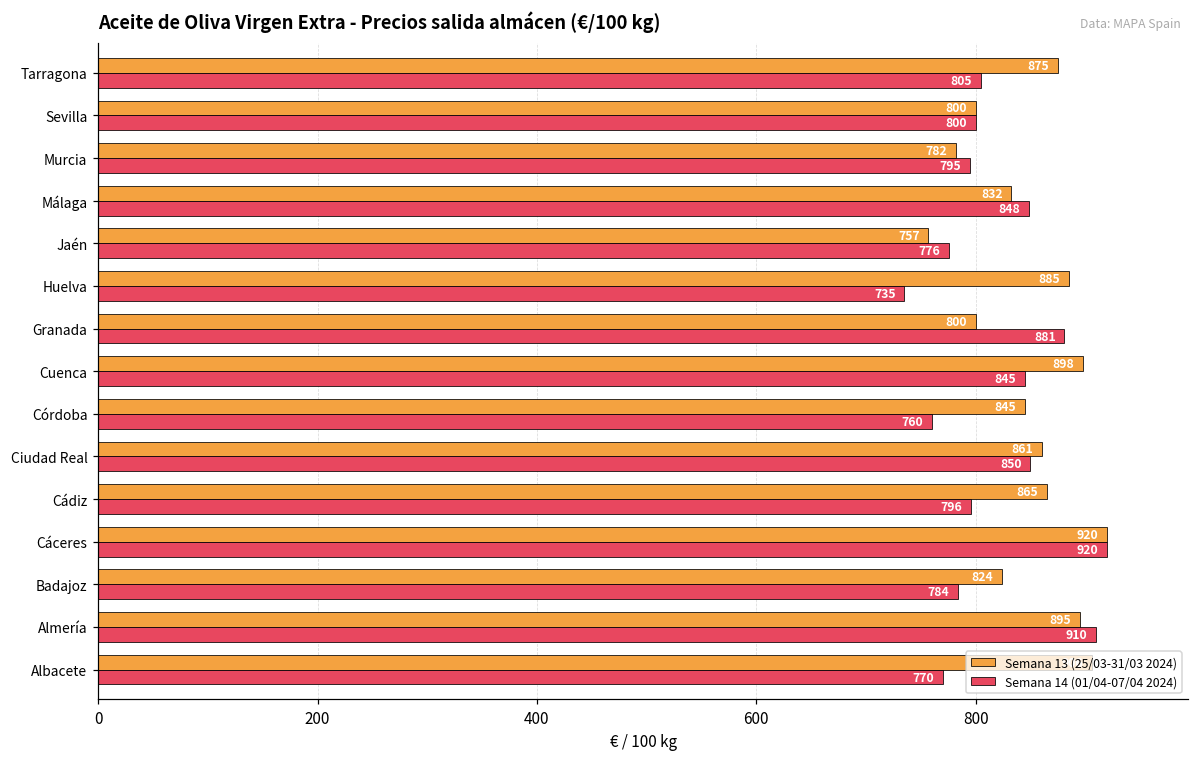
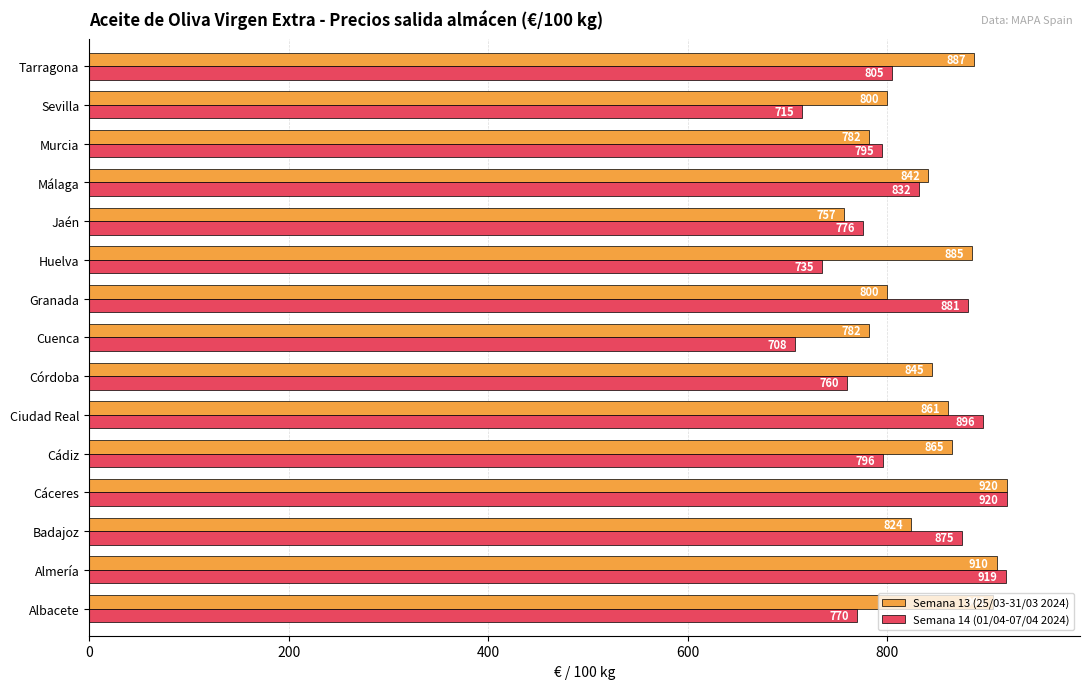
Semana 13 (25/03-31/03 2024), Tarragona: 875 -> 887
Semana 14 (01/04-07/04 2024), Sevilla: 800 -> 715
Semana 13 (25/03-31/03 2024), Málaga: 832 -> 842
Semana 14 (01/04-07/04 2024), Málaga: 848 -> 832
Semana 13 (25/03-31/03 2024), Cuenca: 898 -> 782
Semana 14 (01/04-07/04 2024), Cuenca: 845 -> 708
Semana 14 (01/04-07/04 2024), Ciudad Real: 850 -> 896
Semana 14 (01/04-07/04 2024), Badajoz: 784 -> 875
Semana 13 (25/03-31/03 2024), Almería: 895 -> 910
Semana 14 (01/04-07/04 2024), Almería: 910 -> 919
